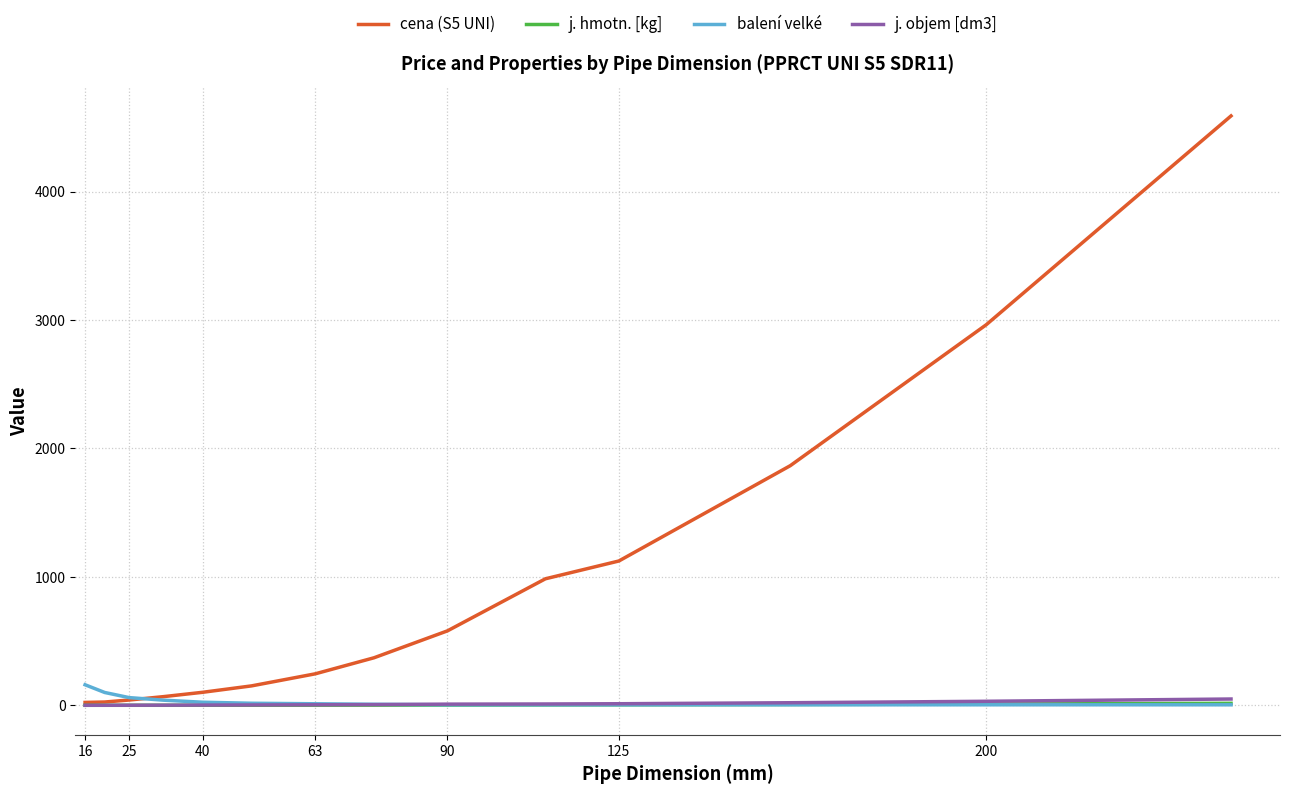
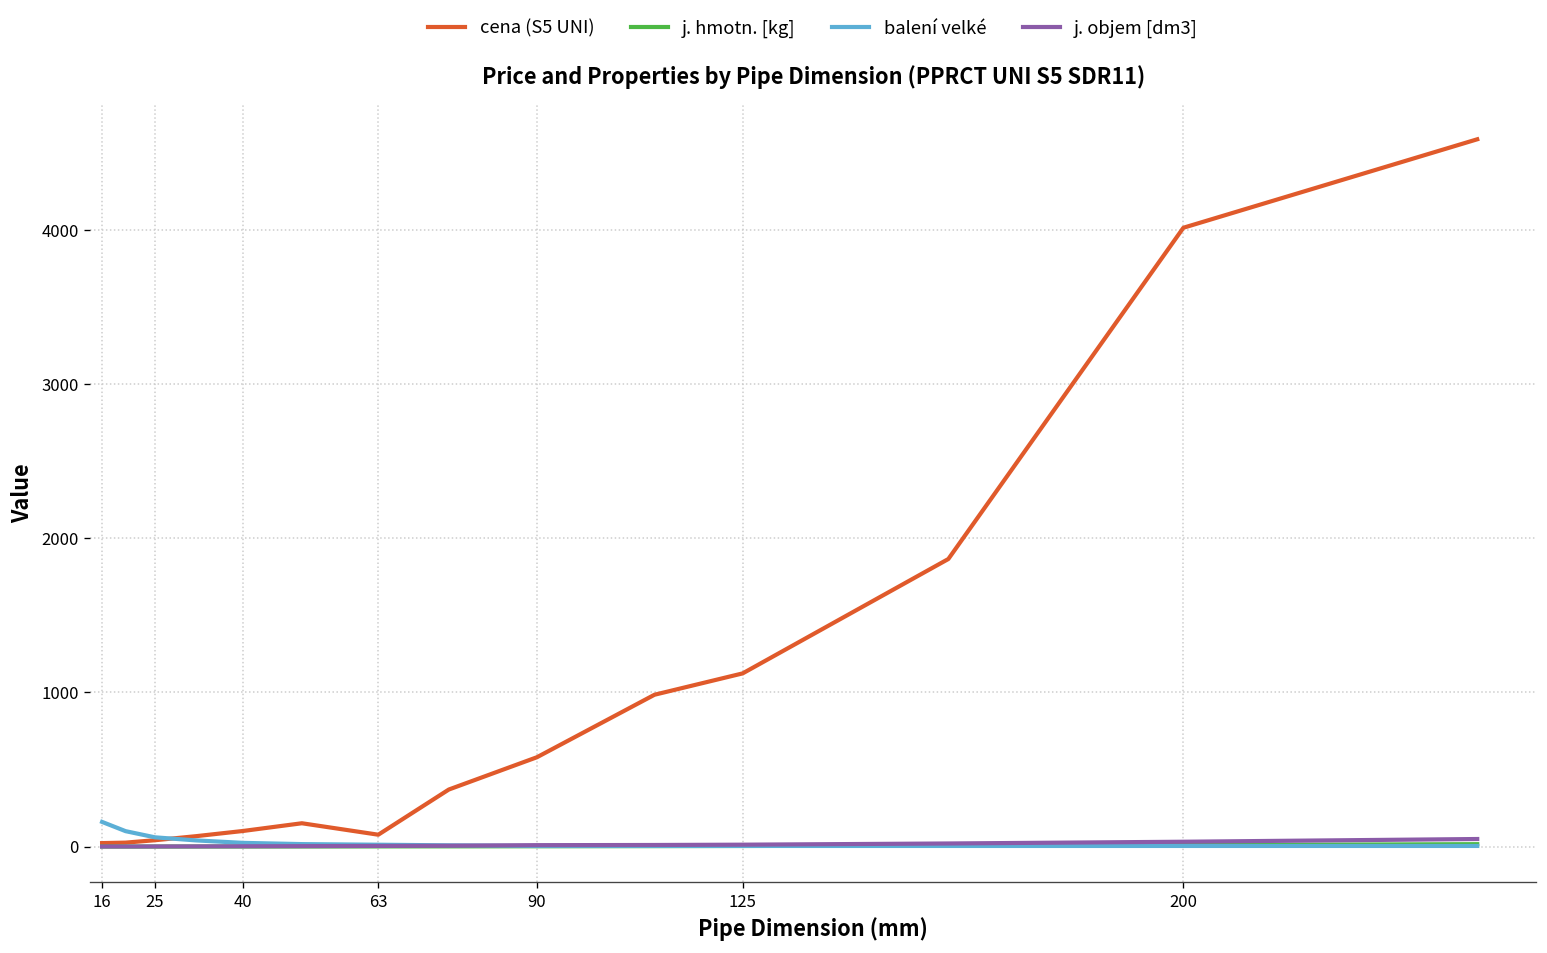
cena (S5 UNI), 63: 250 -> 80
cena (S5 UNI), 200: 2960 -> 4020
